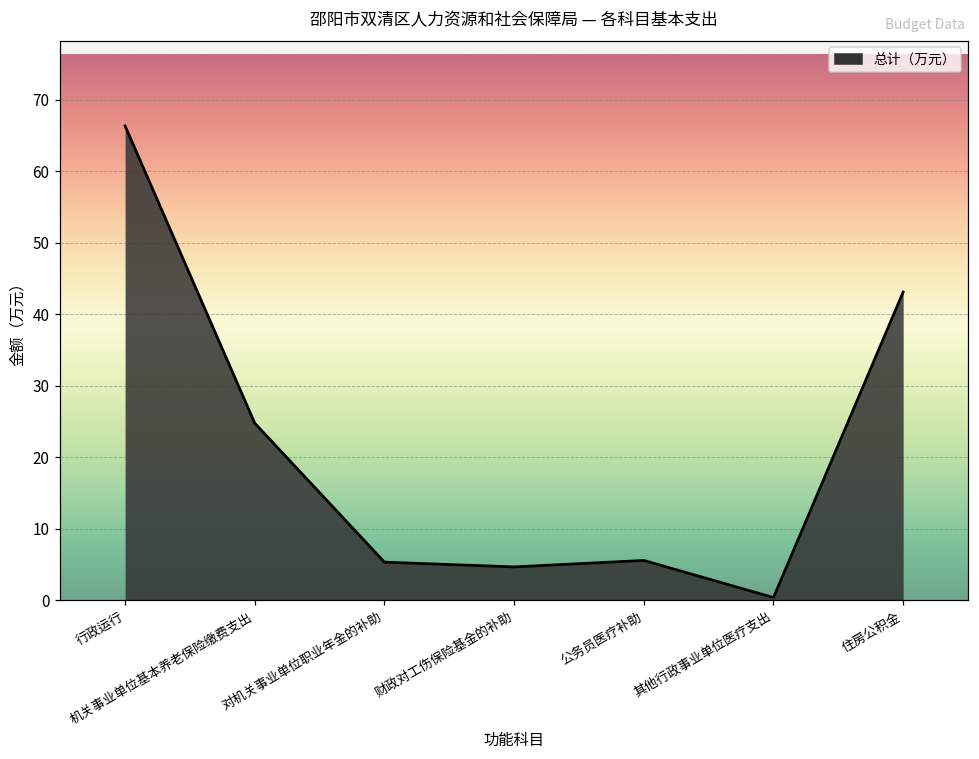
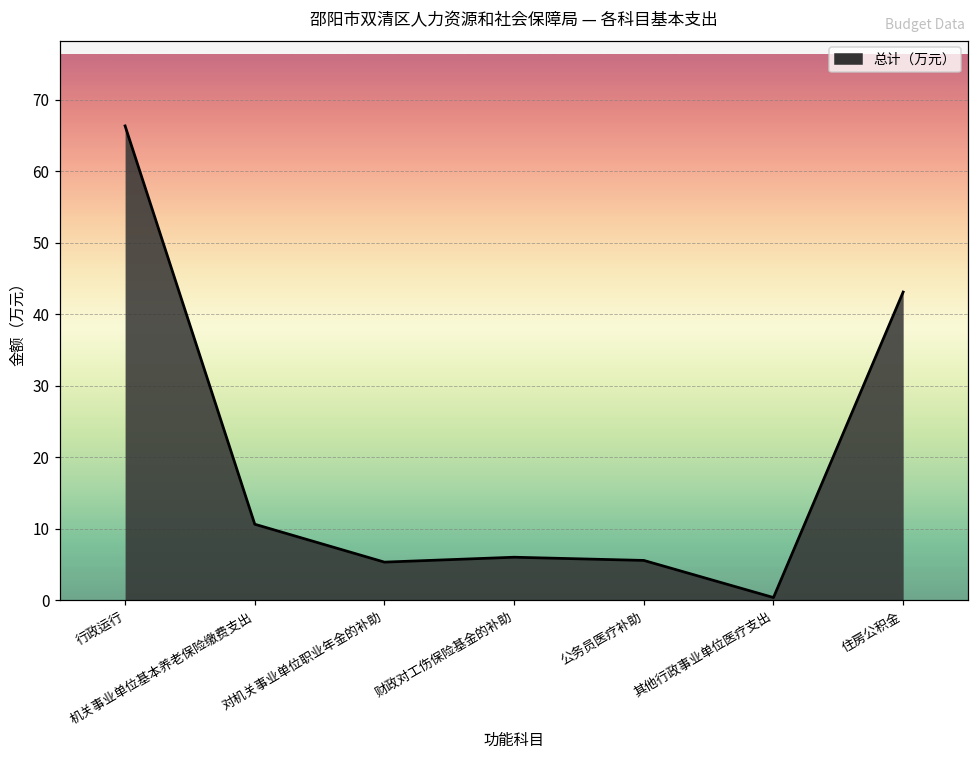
机关事业单位基本养老保险缴费支出: 25 -> 11
财政对工伤保险基金的补助: 5 -> 6
